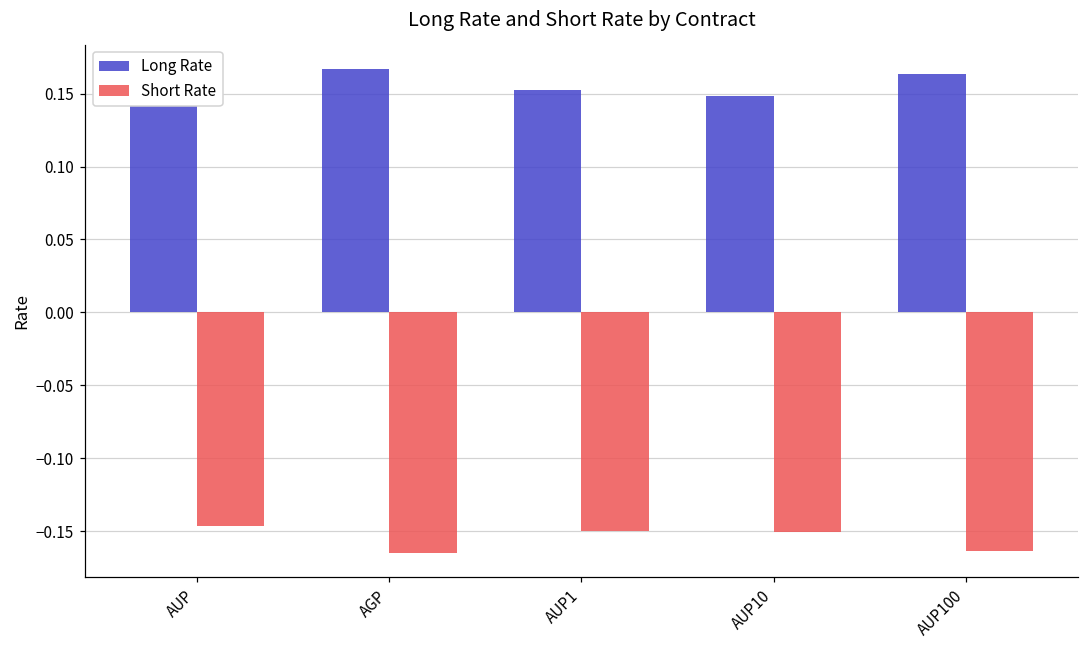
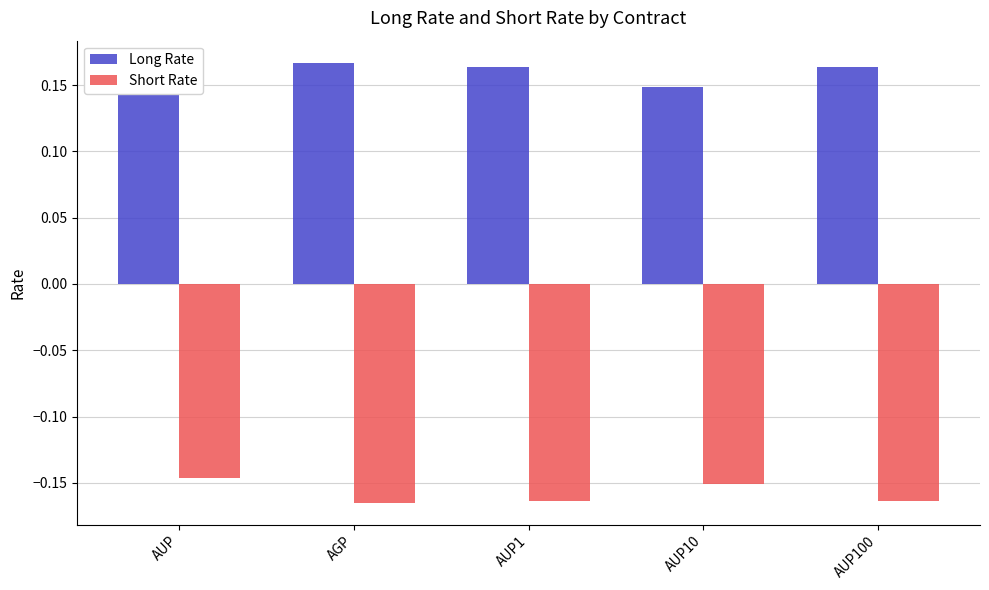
Long Rate, AUP1: 0.153 -> 0.164
Short Rate, AUP1: -0.150 -> -0.164
